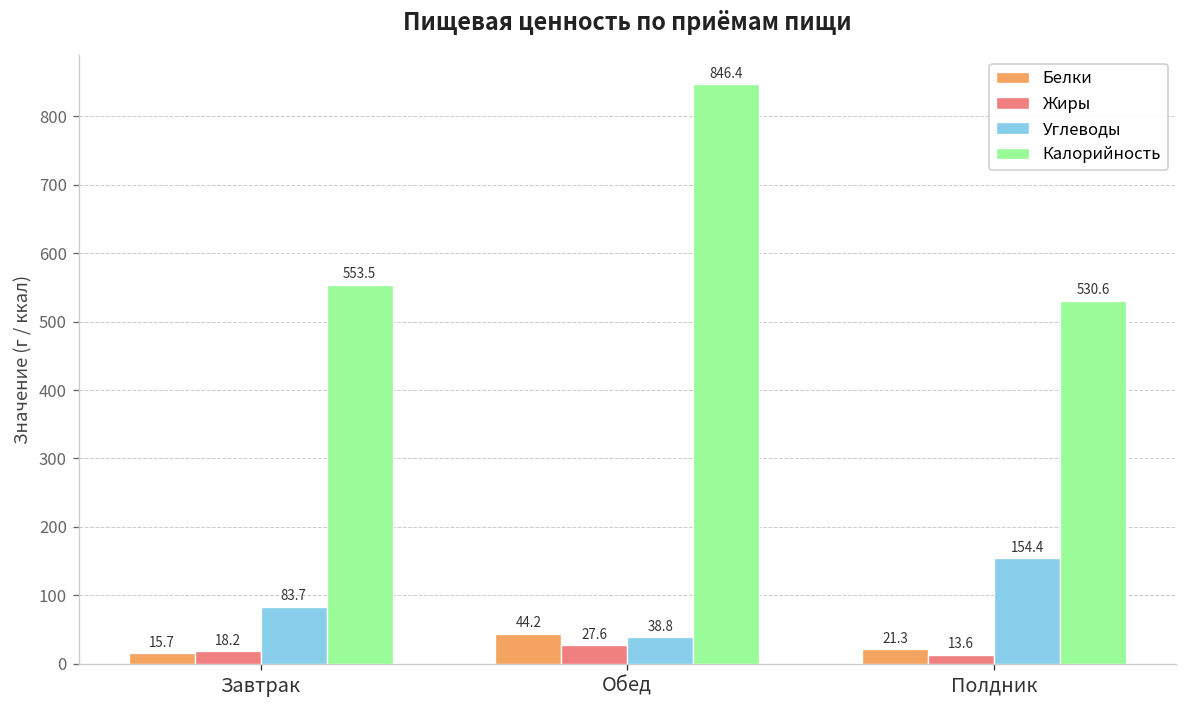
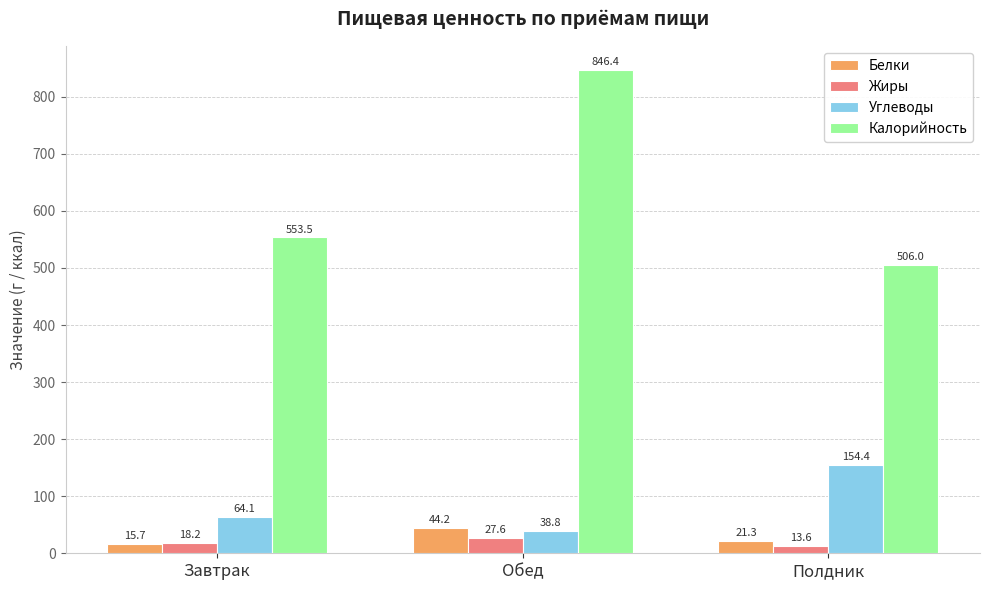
Углеводы, Завтрак: 83.7 -> 64.1
Калорийность, Полдник: 530.6 -> 506.0
